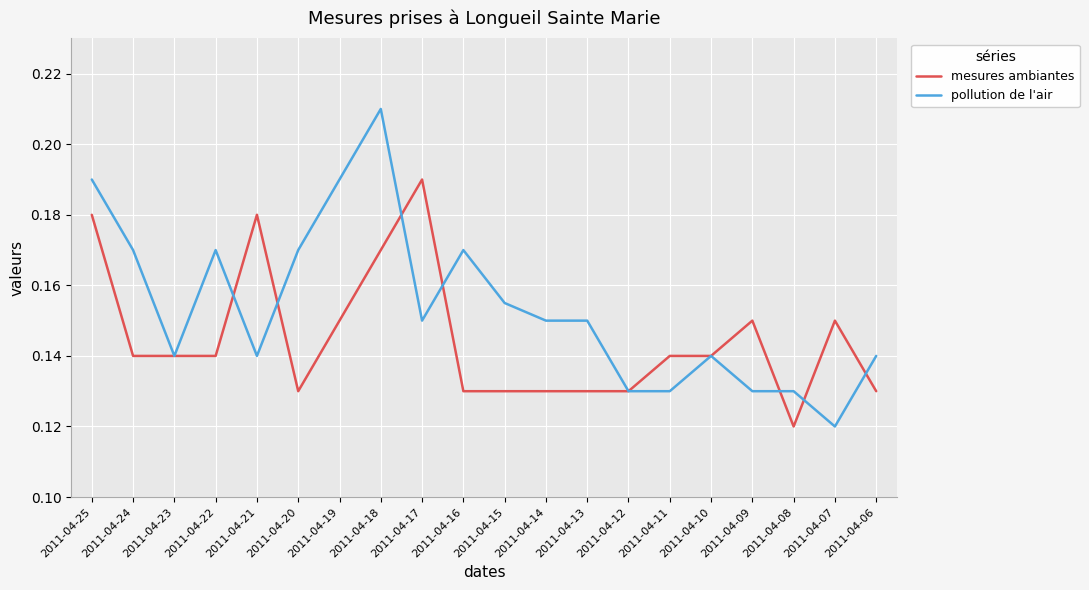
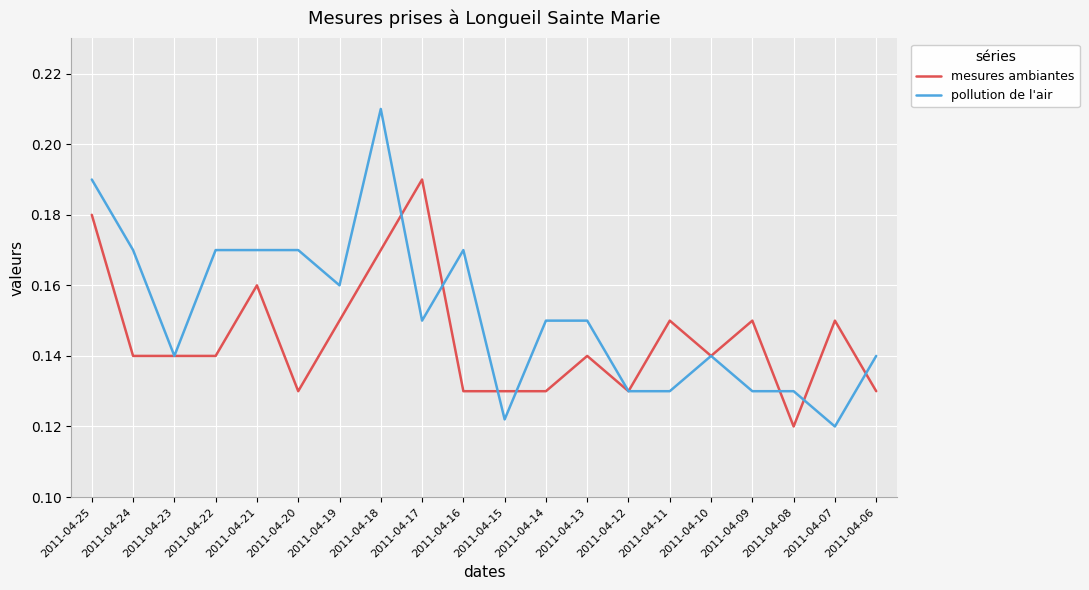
mesures ambiantes, 2011-04-21: 0.18 -> 0.16
pollution de l'air, 2011-04-21: 0.14 -> 0.17
pollution de l'air, 2011-04-19: 0.19 -> 0.16
pollution de l'air, 2011-04-15: 0.155 -> 0.122
mesures ambiantes, 2011-04-13: 0.13 -> 0.14
mesures ambiantes, 2011-04-11: 0.14 -> 0.15
